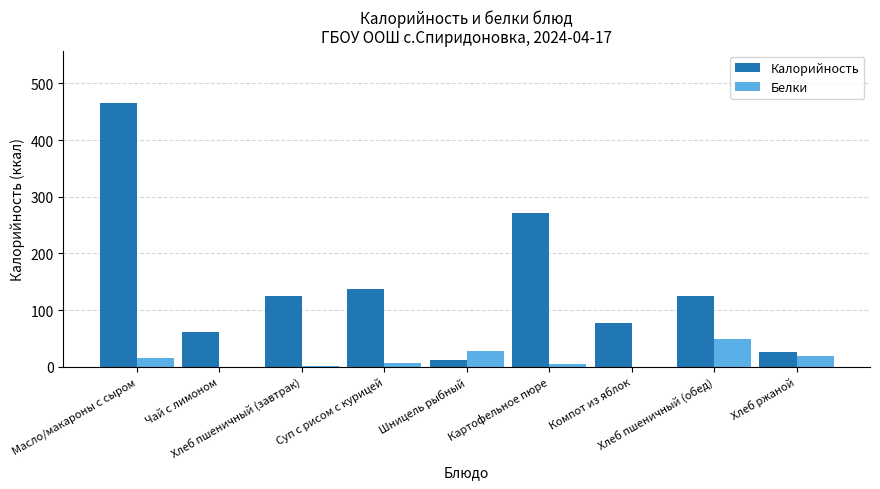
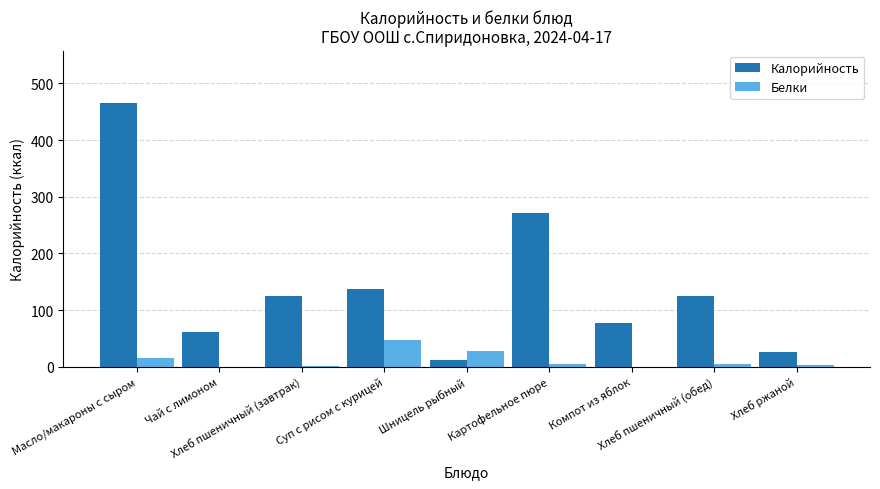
Белки, Суп с рисом с курицей: 10 -> 50
Белки, Хлеб пшеничный (обед): 50 -> 0
Белки, Хлеб ржаной: 20 -> 0
